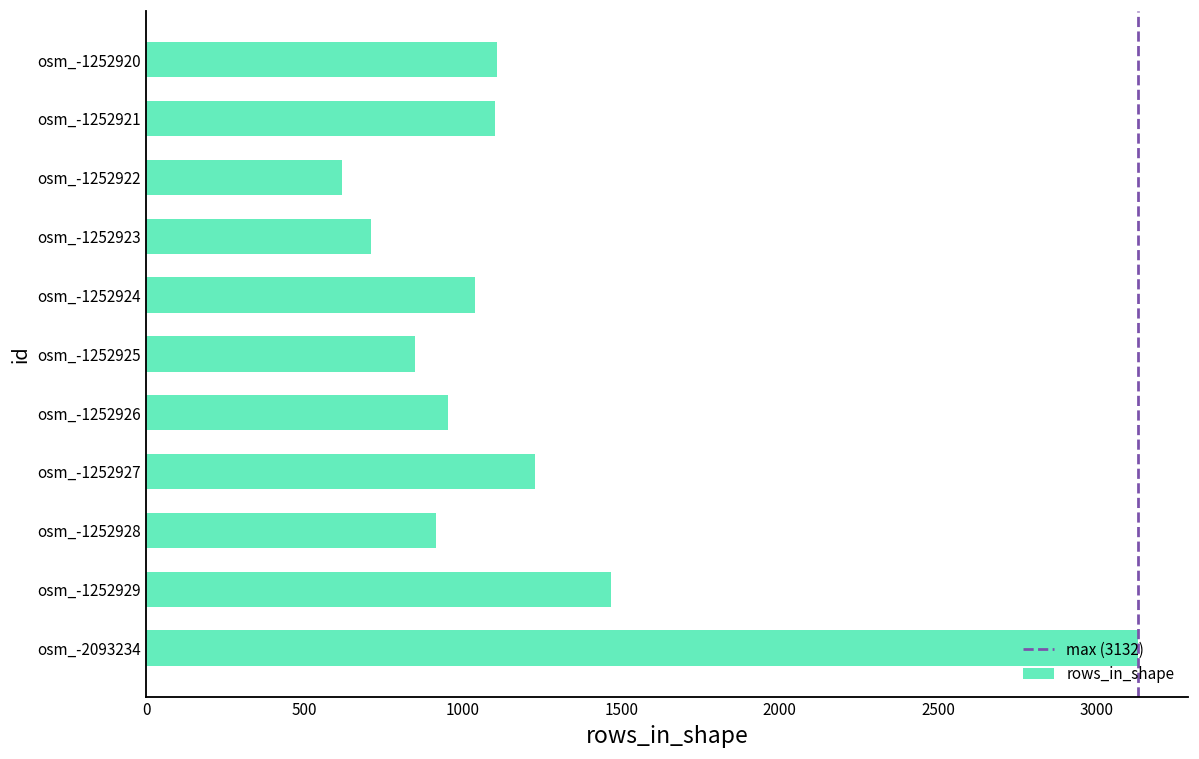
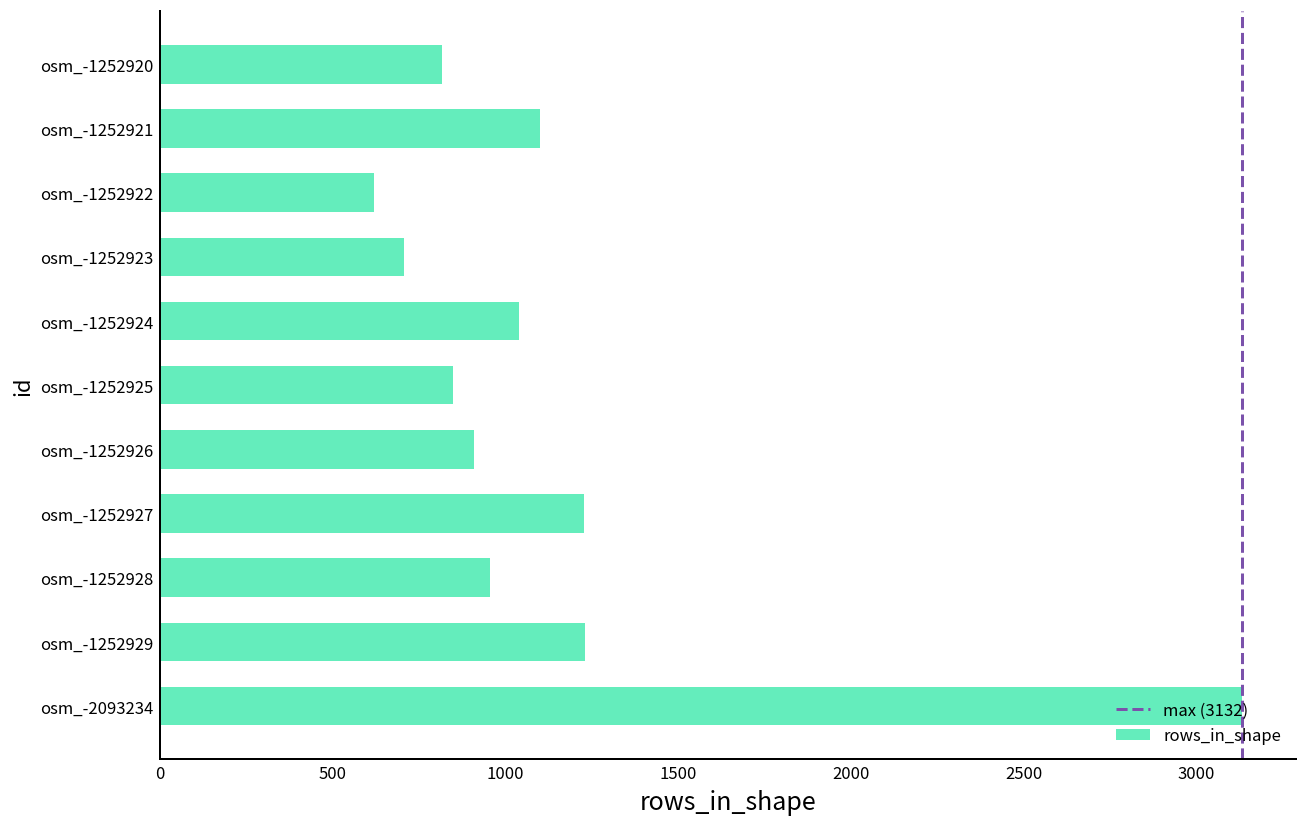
osm_-1252920: 1110 -> 820
osm_-1252926: 950 -> 910
osm_-1252928: 910 -> 960
osm_-1252929: 1470 -> 1230
